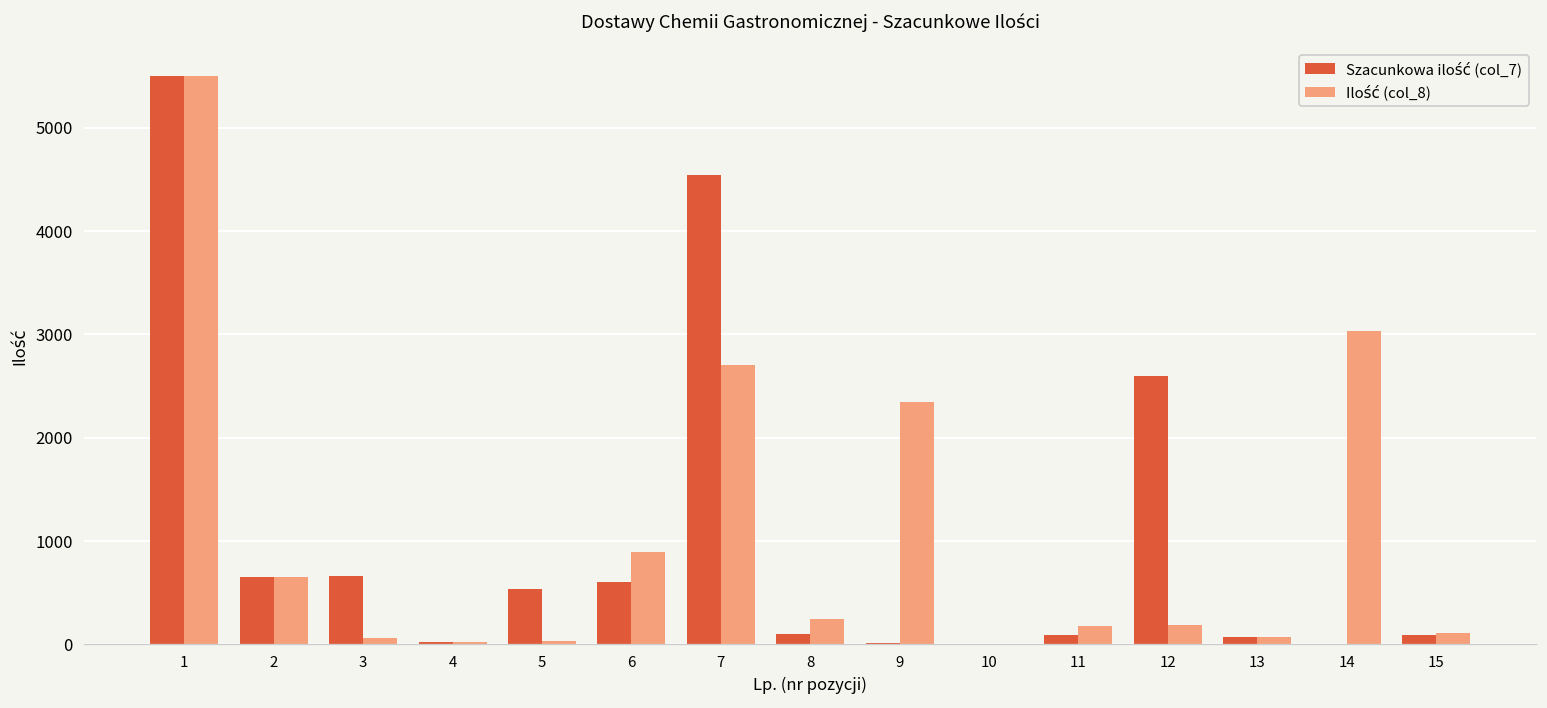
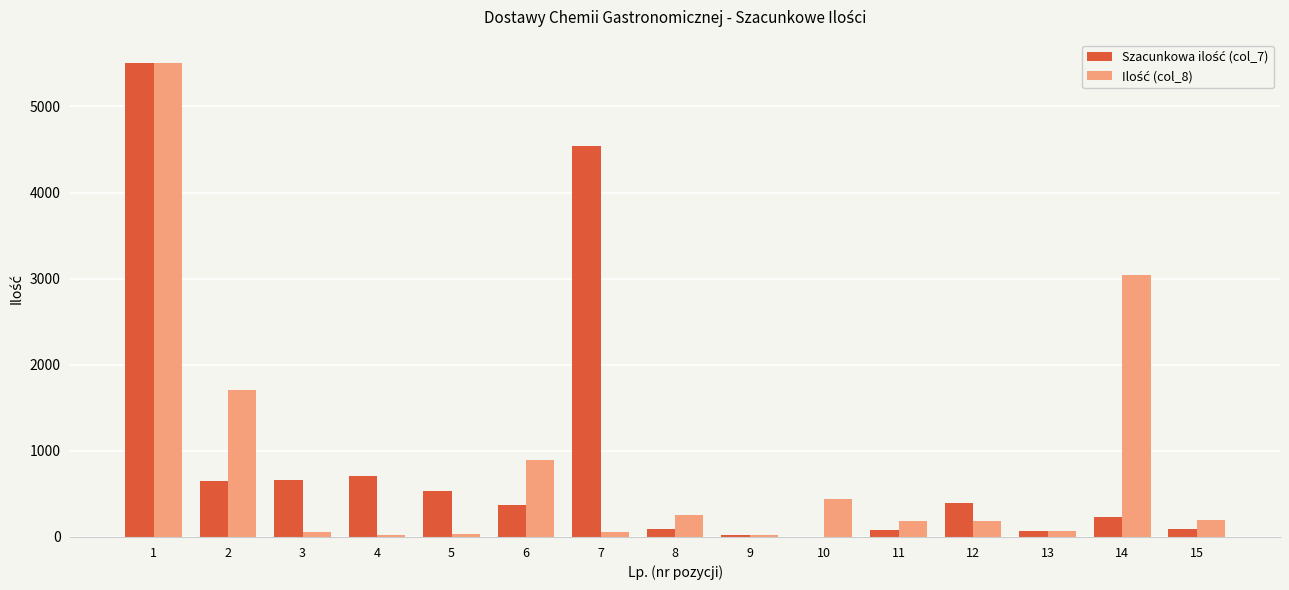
Ilość (col_8), 2: 700 -> 1700
Szacunkowa ilość (col_7), 4: 0 -> 700
Szacunkowa ilość (col_7), 6: 600 -> 400
Ilość (col_8), 7: 2700 -> 100
Ilość (col_8), 9: 2300 -> 0
Ilość (col_8), 10: 0 -> 400
Szacunkowa ilość (col_7), 12: 2600 -> 400
Szacunkowa ilość (col_7), 14: 0 -> 200
Ilość (col_8), 15: 100 -> 200
